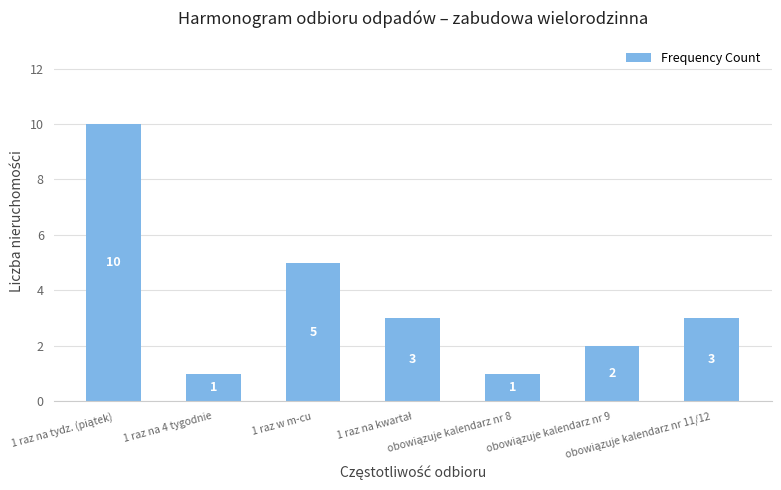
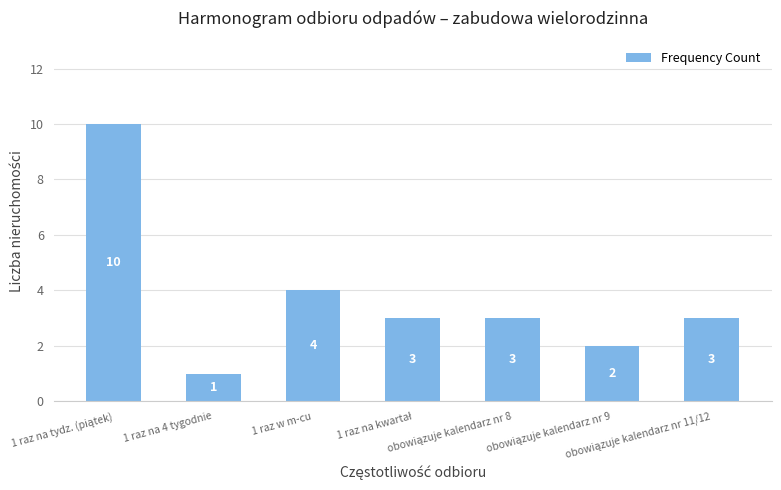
1 raz w m-cu: 5 -> 4
obowiązuje kalendarz nr 8: 1 -> 3
